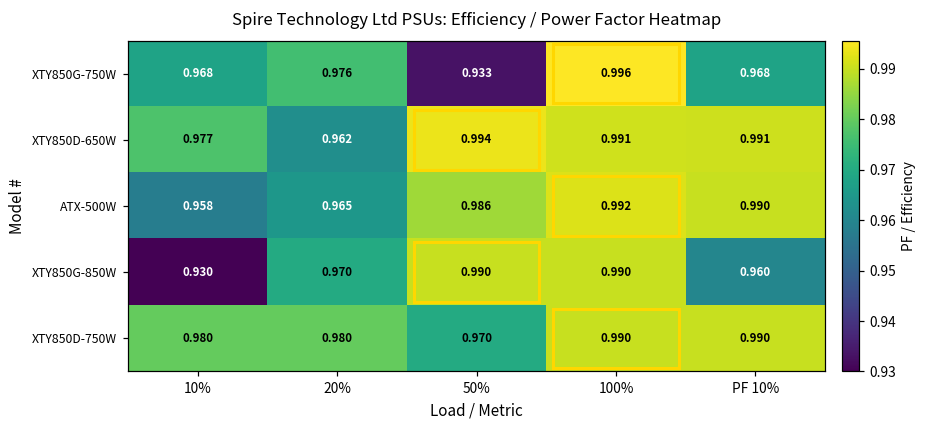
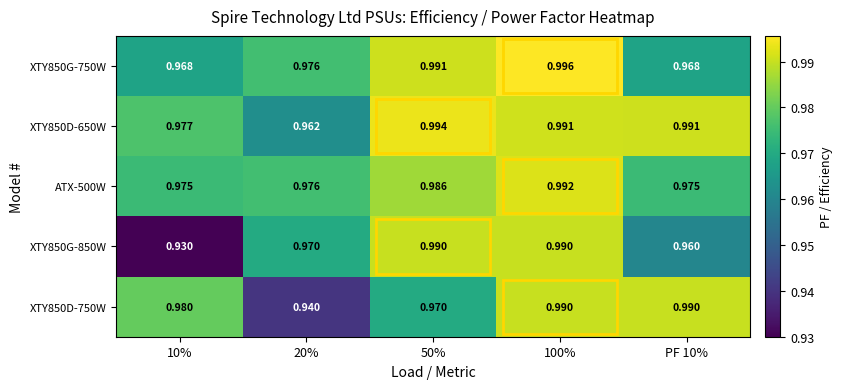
XTY850G-750W, 50%: 0.933 -> 0.991
ATX-500W, 10%: 0.958 -> 0.975
ATX-500W, 20%: 0.965 -> 0.976
ATX-500W, PF 10%: 0.990 -> 0.975
XTY850D-750W, 20%: 0.980 -> 0.940
